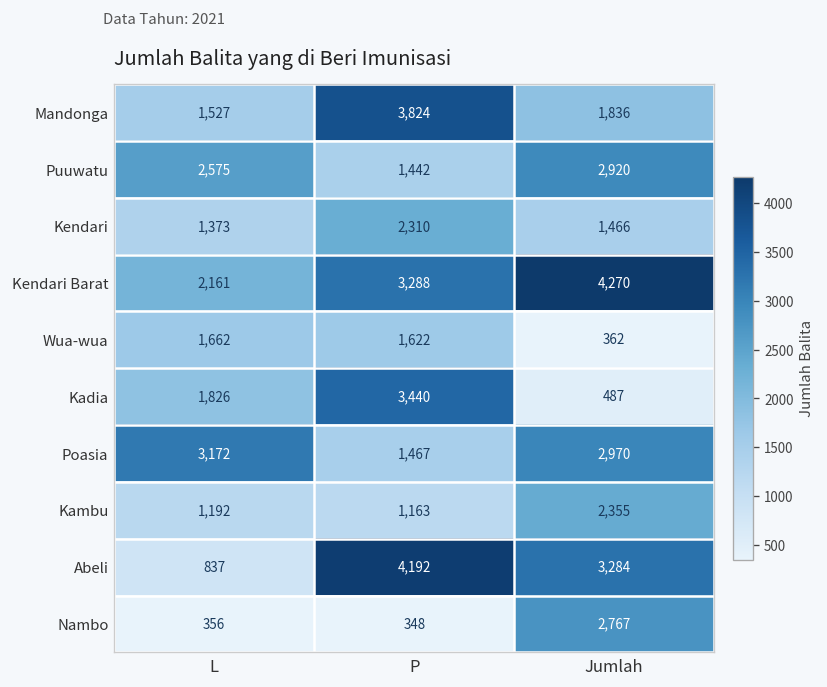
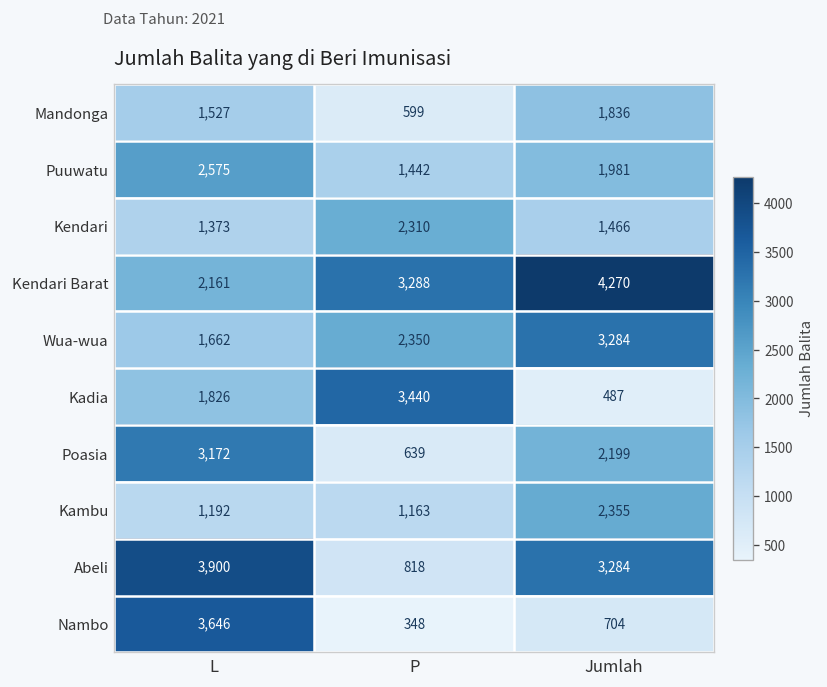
Mandonga, P: 3,824 -> 599
Puuwatu, Jumlah: 2,920 -> 1,981
Wua-wua, P: 1,622 -> 2,350
Wua-wua, Jumlah: 362 -> 3,284
Poasia, P: 1,467 -> 639
Poasia, Jumlah: 2,970 -> 2,199
Abeli, L: 837 -> 3,900
Abeli, P: 4,192 -> 818
Nambo, L: 356 -> 3,646
Nambo, Jumlah: 2,767 -> 704
